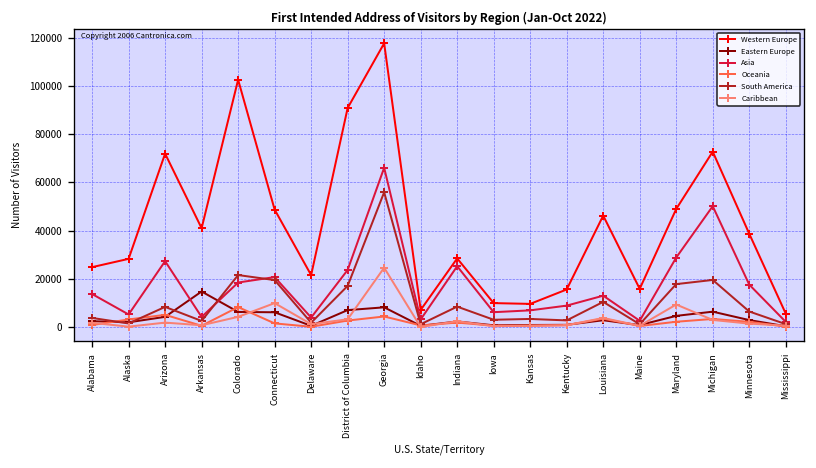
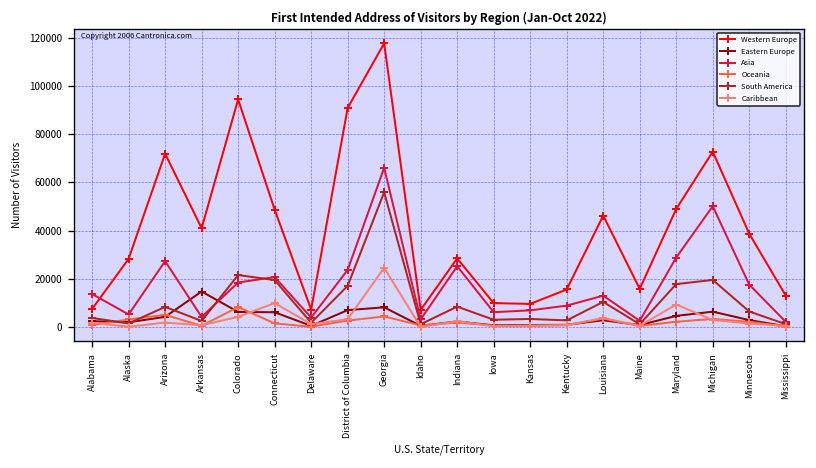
Western Europe, Alabama: 25000 -> 8000
Western Europe, Colorado: 103000 -> 94000
Western Europe, Delaware: 22000 -> 7000
Western Europe, Mississippi: 6000 -> 13000
